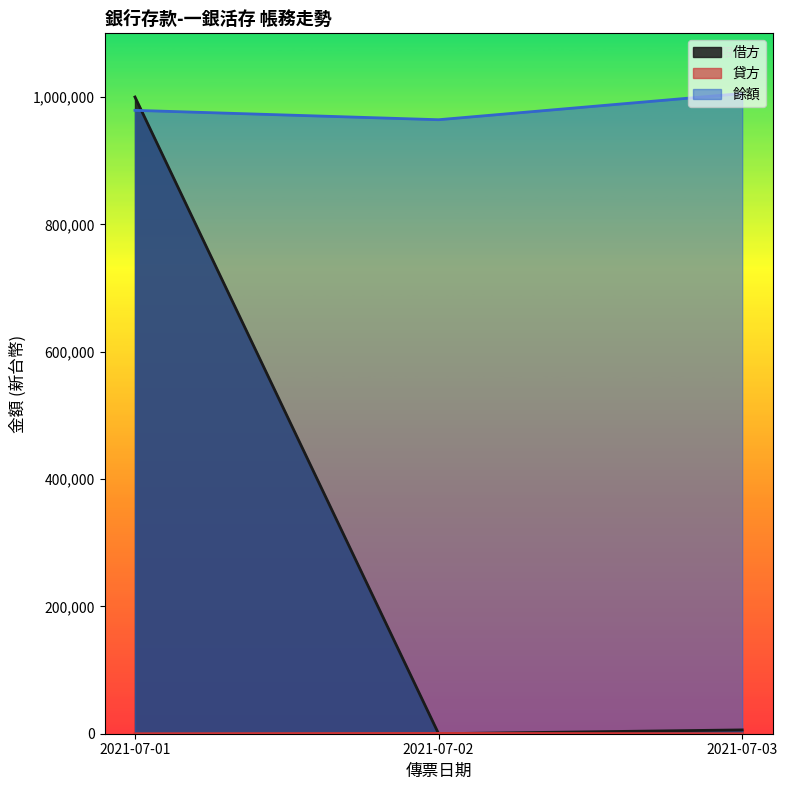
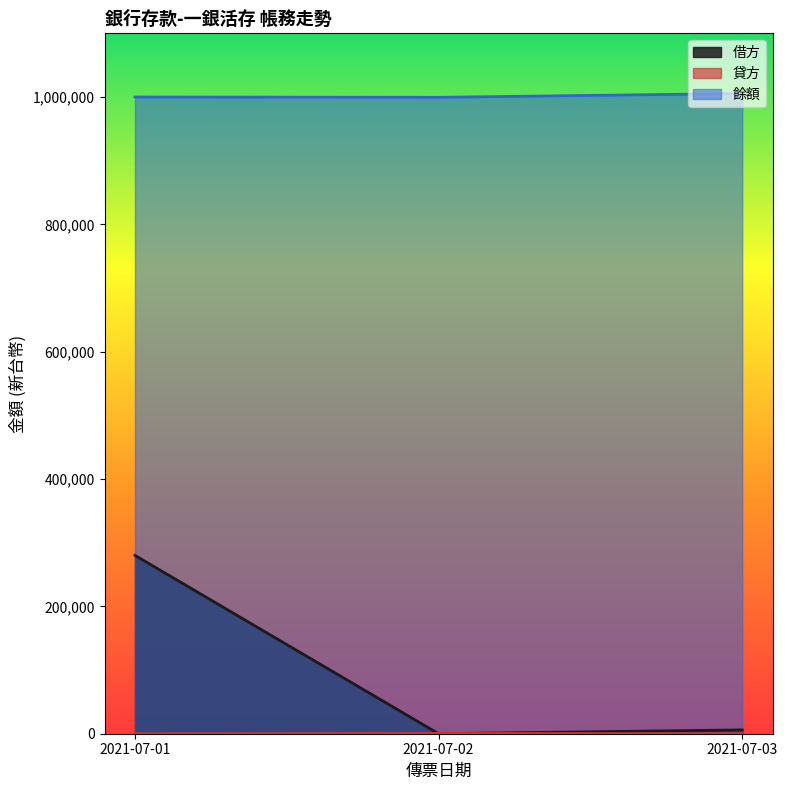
借方, 2021-07-01: 1,000,000 -> 280,000
餘額, 2021-07-01: 980,000 -> 1,000,000
餘額, 2021-07-02: 960,000 -> 1,000,000
